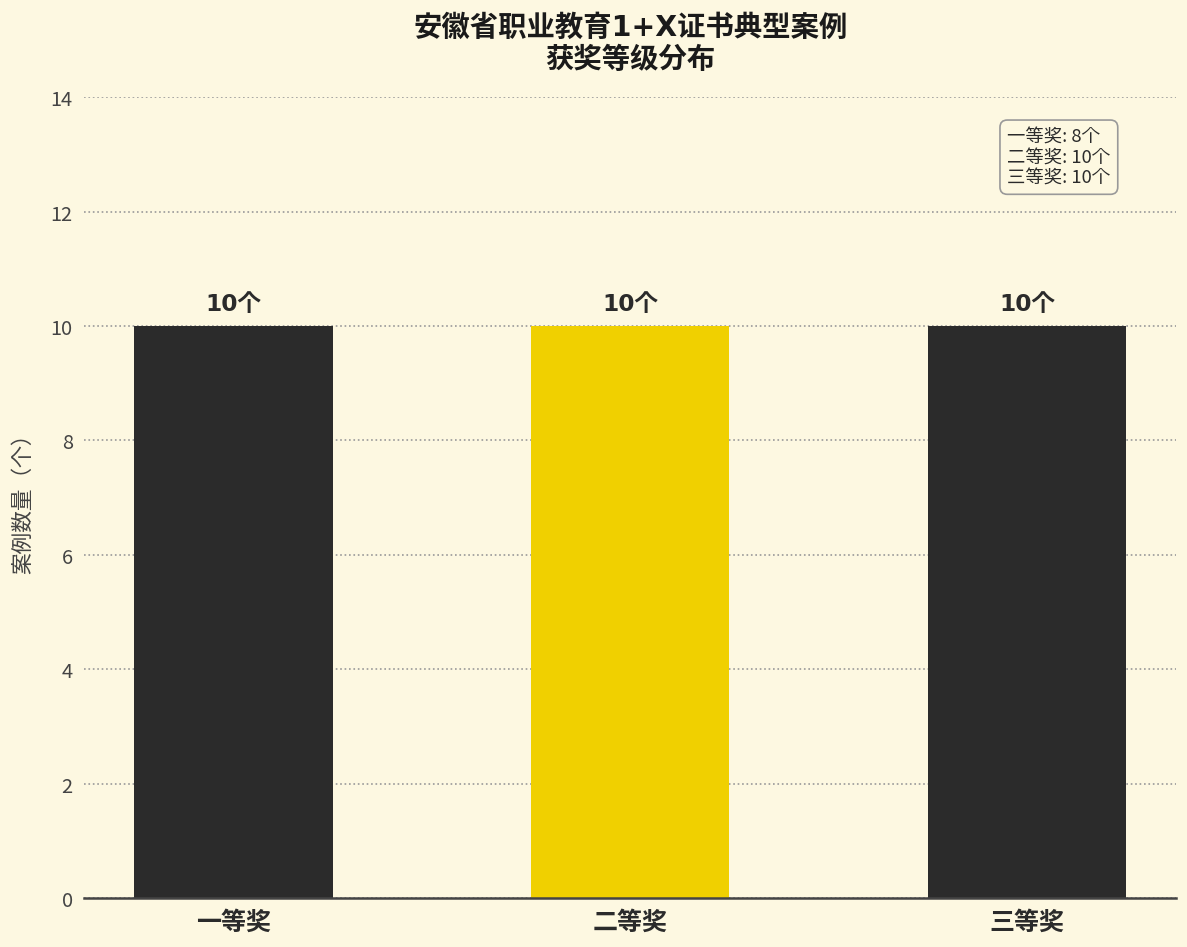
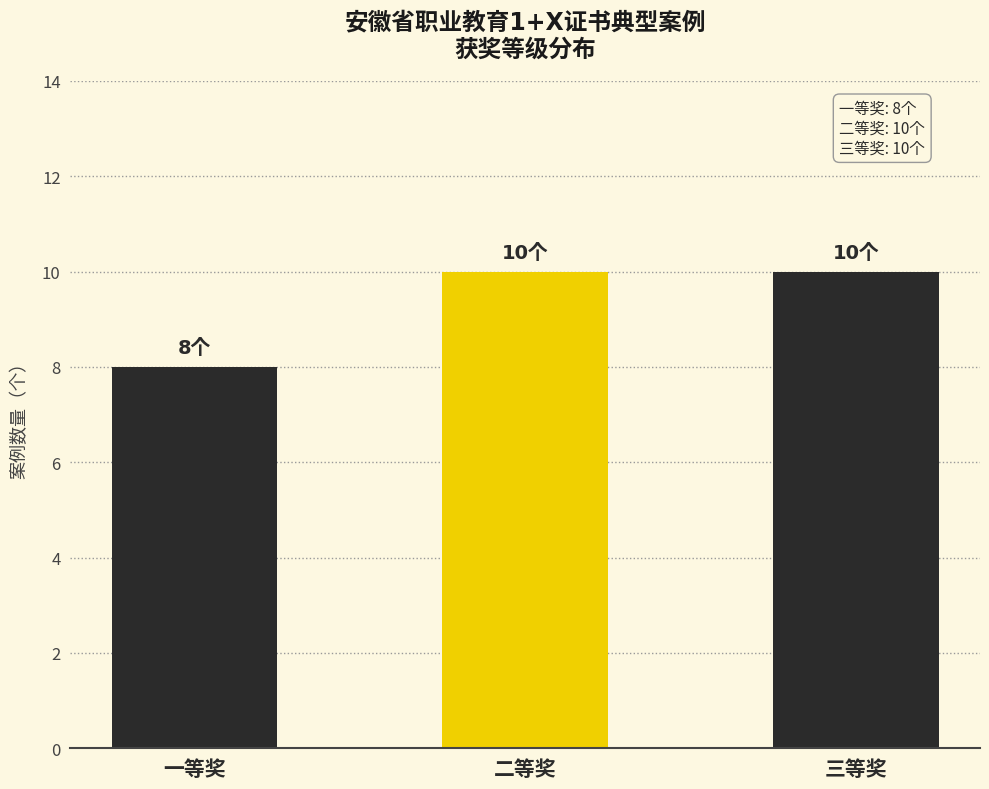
一等奖: 10个 -> 8个
